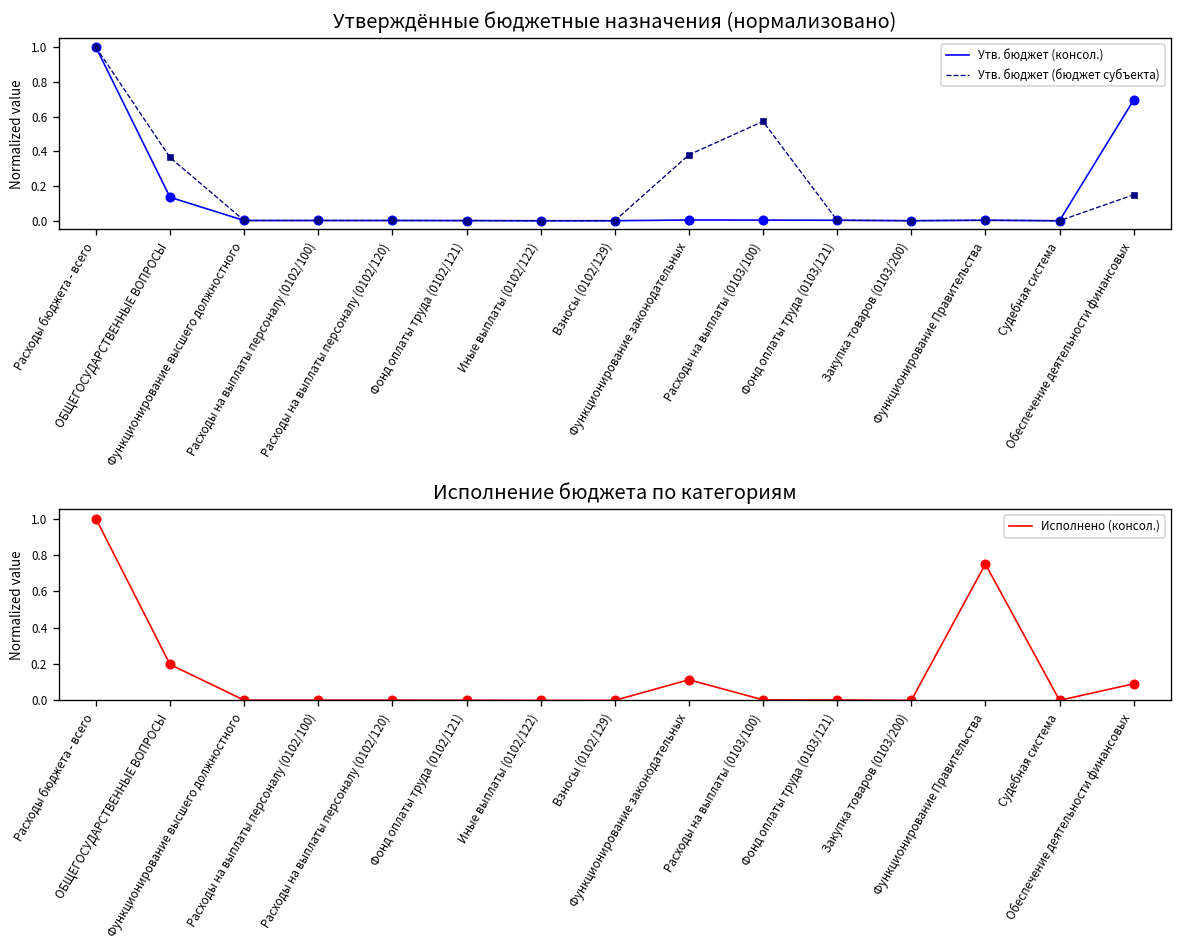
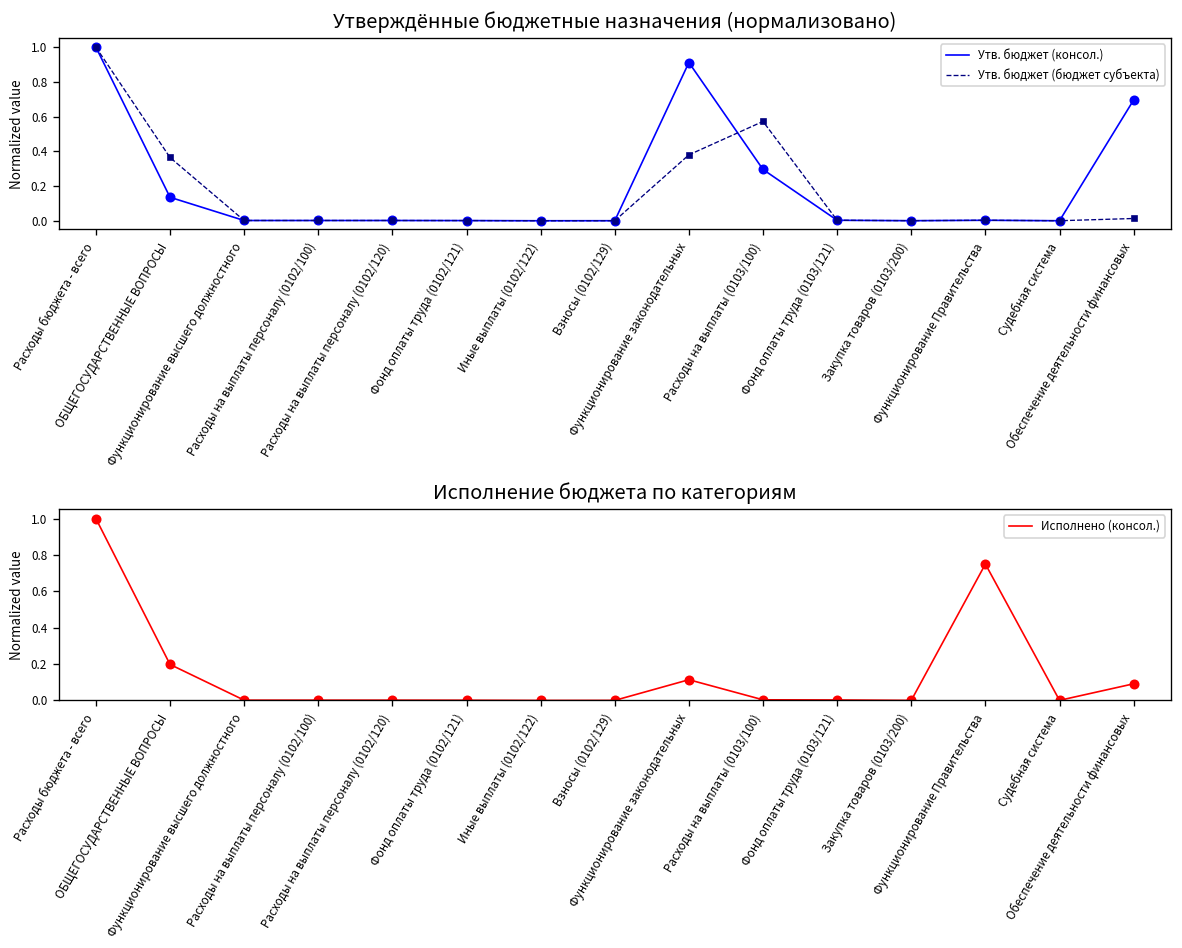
Утверждённые бюджетные назначения (нормализовано), Утв. бюджет (консол.), Функционирование законодательных: 0.00 -> 0.91
Утверждённые бюджетные назначения (нормализовано), Утв. бюджет (консол.), Расходы на выплаты (0103/100): 0.00 -> 0.30
Утверждённые бюджетные назначения (нормализовано), Утв. бюджет (бюджет субъекта), Обеспечение деятельности финансовых: 0.15 -> 0.01
